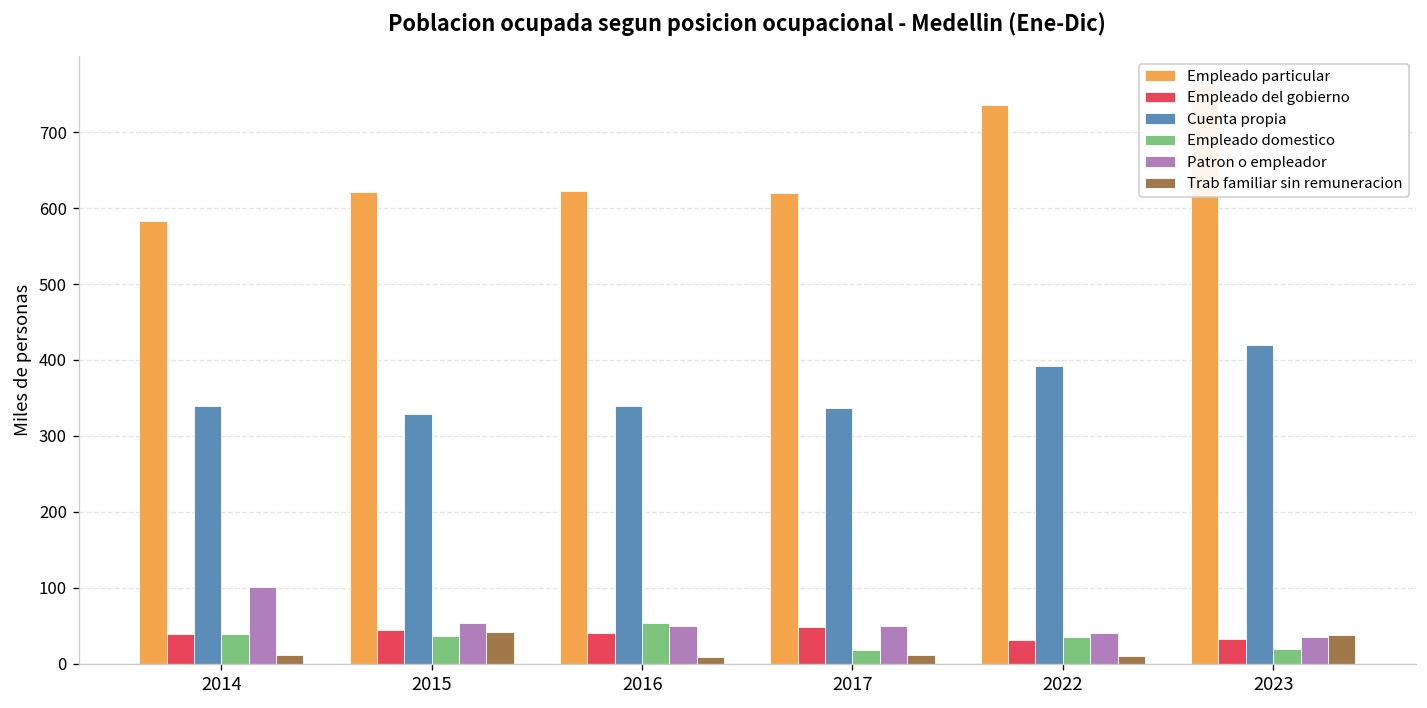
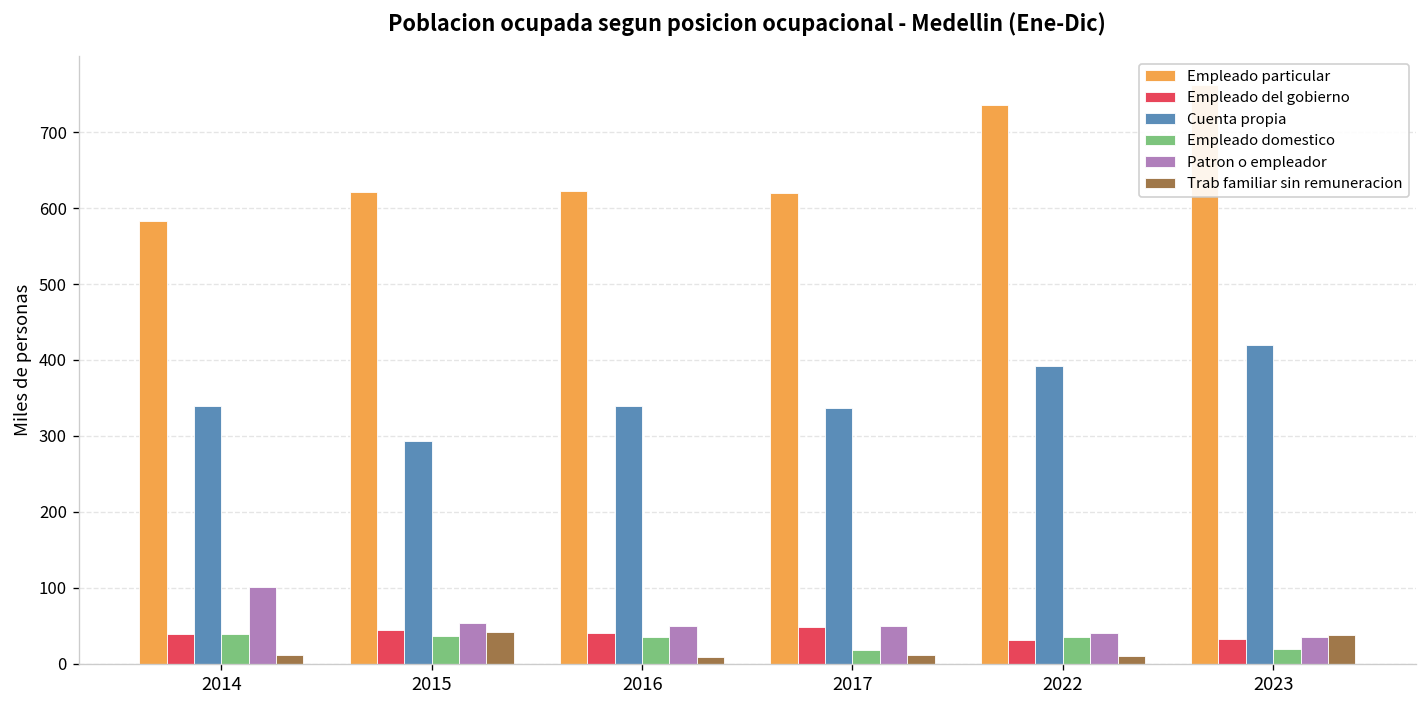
Cuenta propia, 2015: 330 -> 290
Empleado domestico, 2016: 50 -> 30
